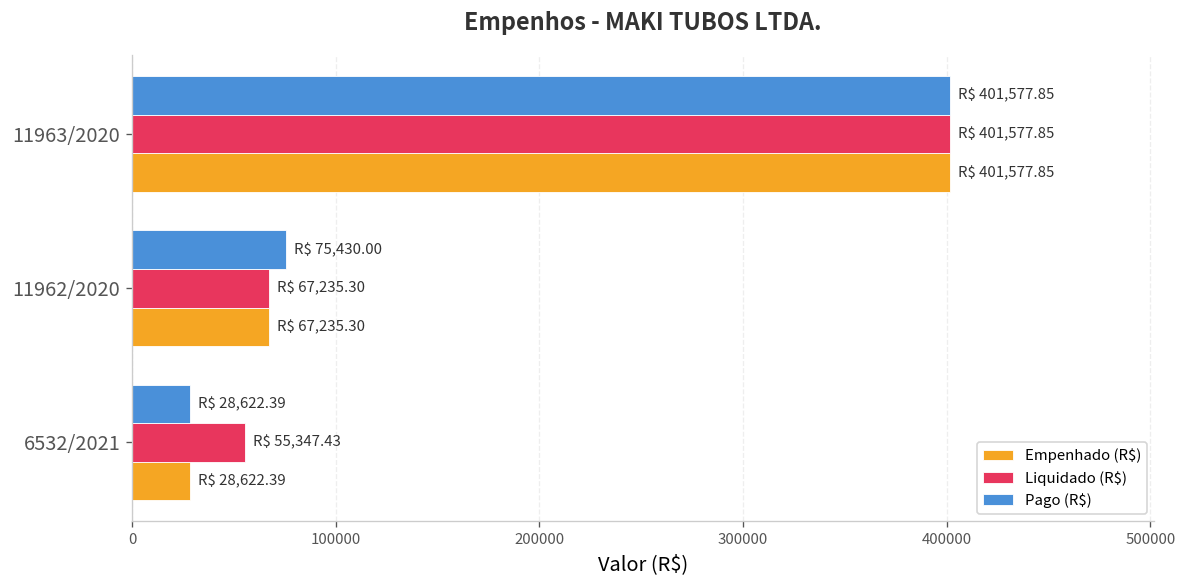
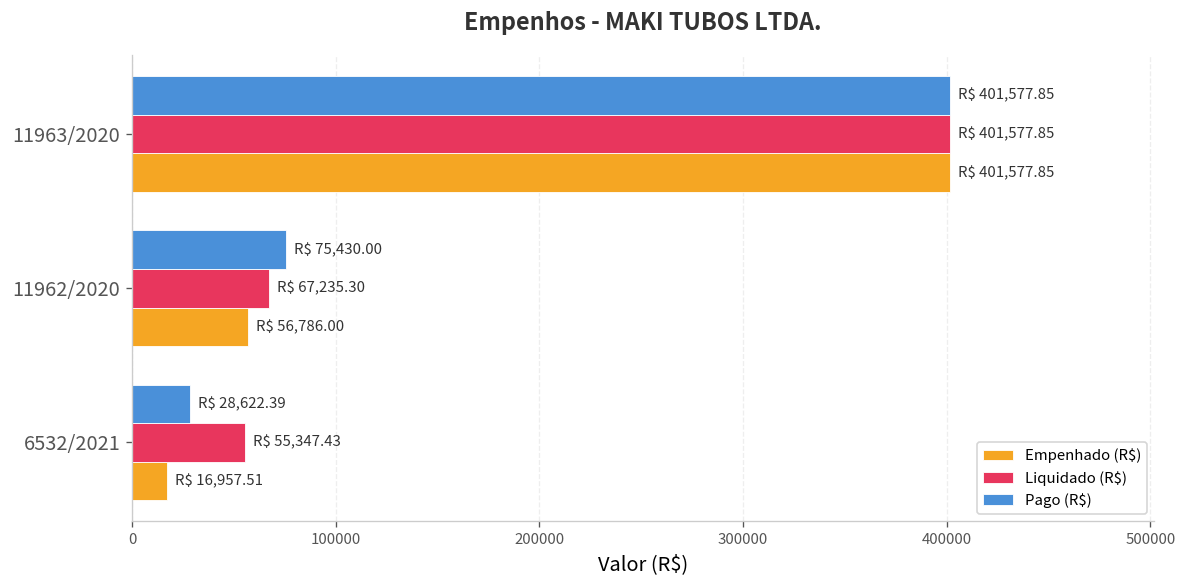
Empenhado (R$), 11962/2020: 67,235.30 -> 56,786.00
Empenhado (R$), 6532/2021: 28,622.39 -> 16,957.51
